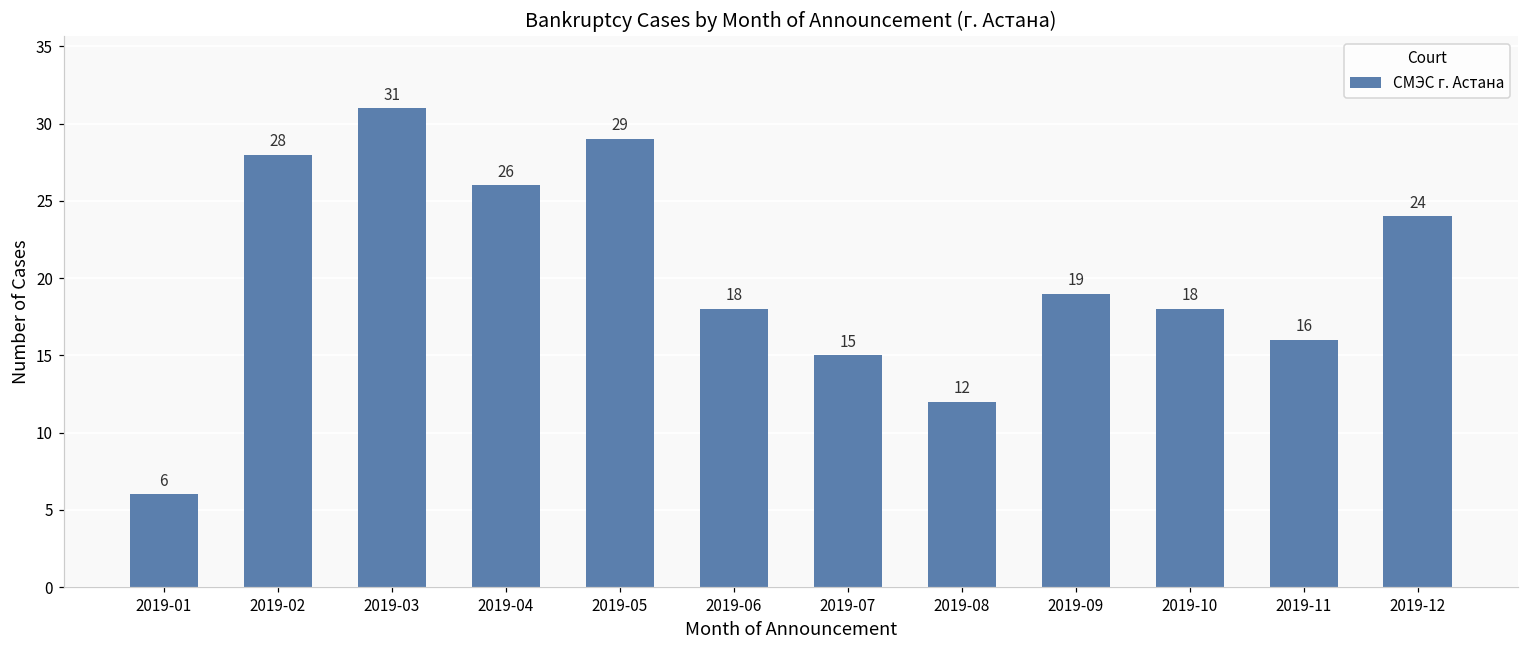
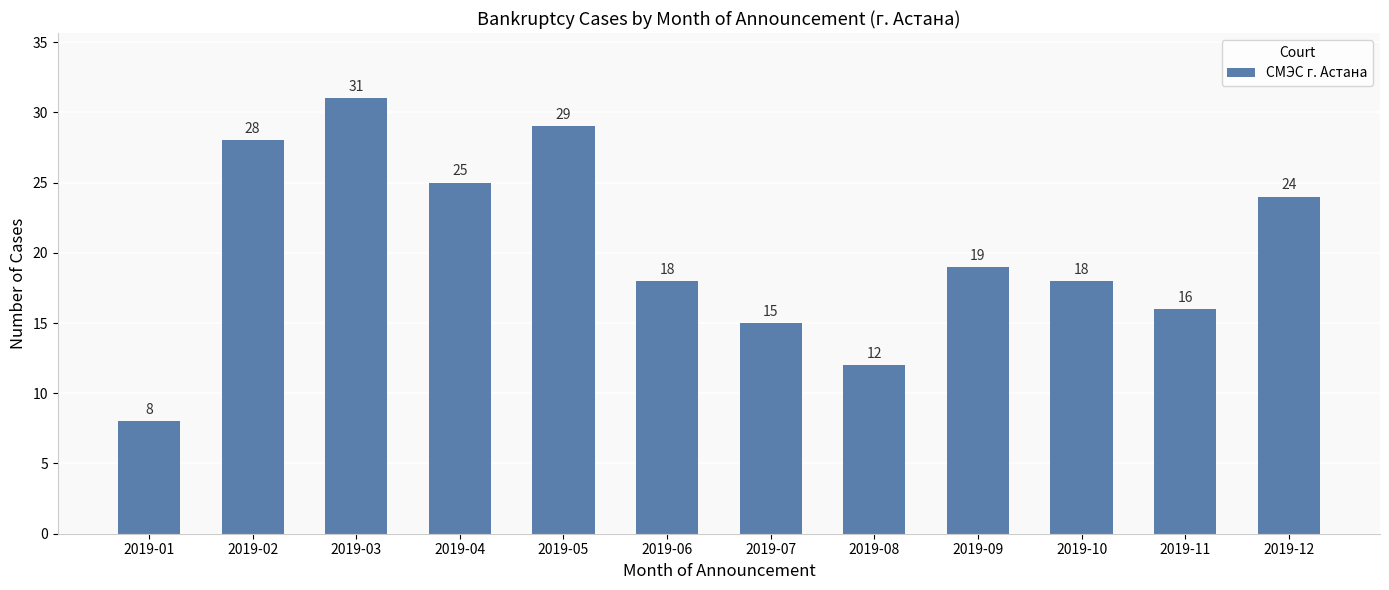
2019-01: 6 -> 8
2019-04: 26 -> 25
